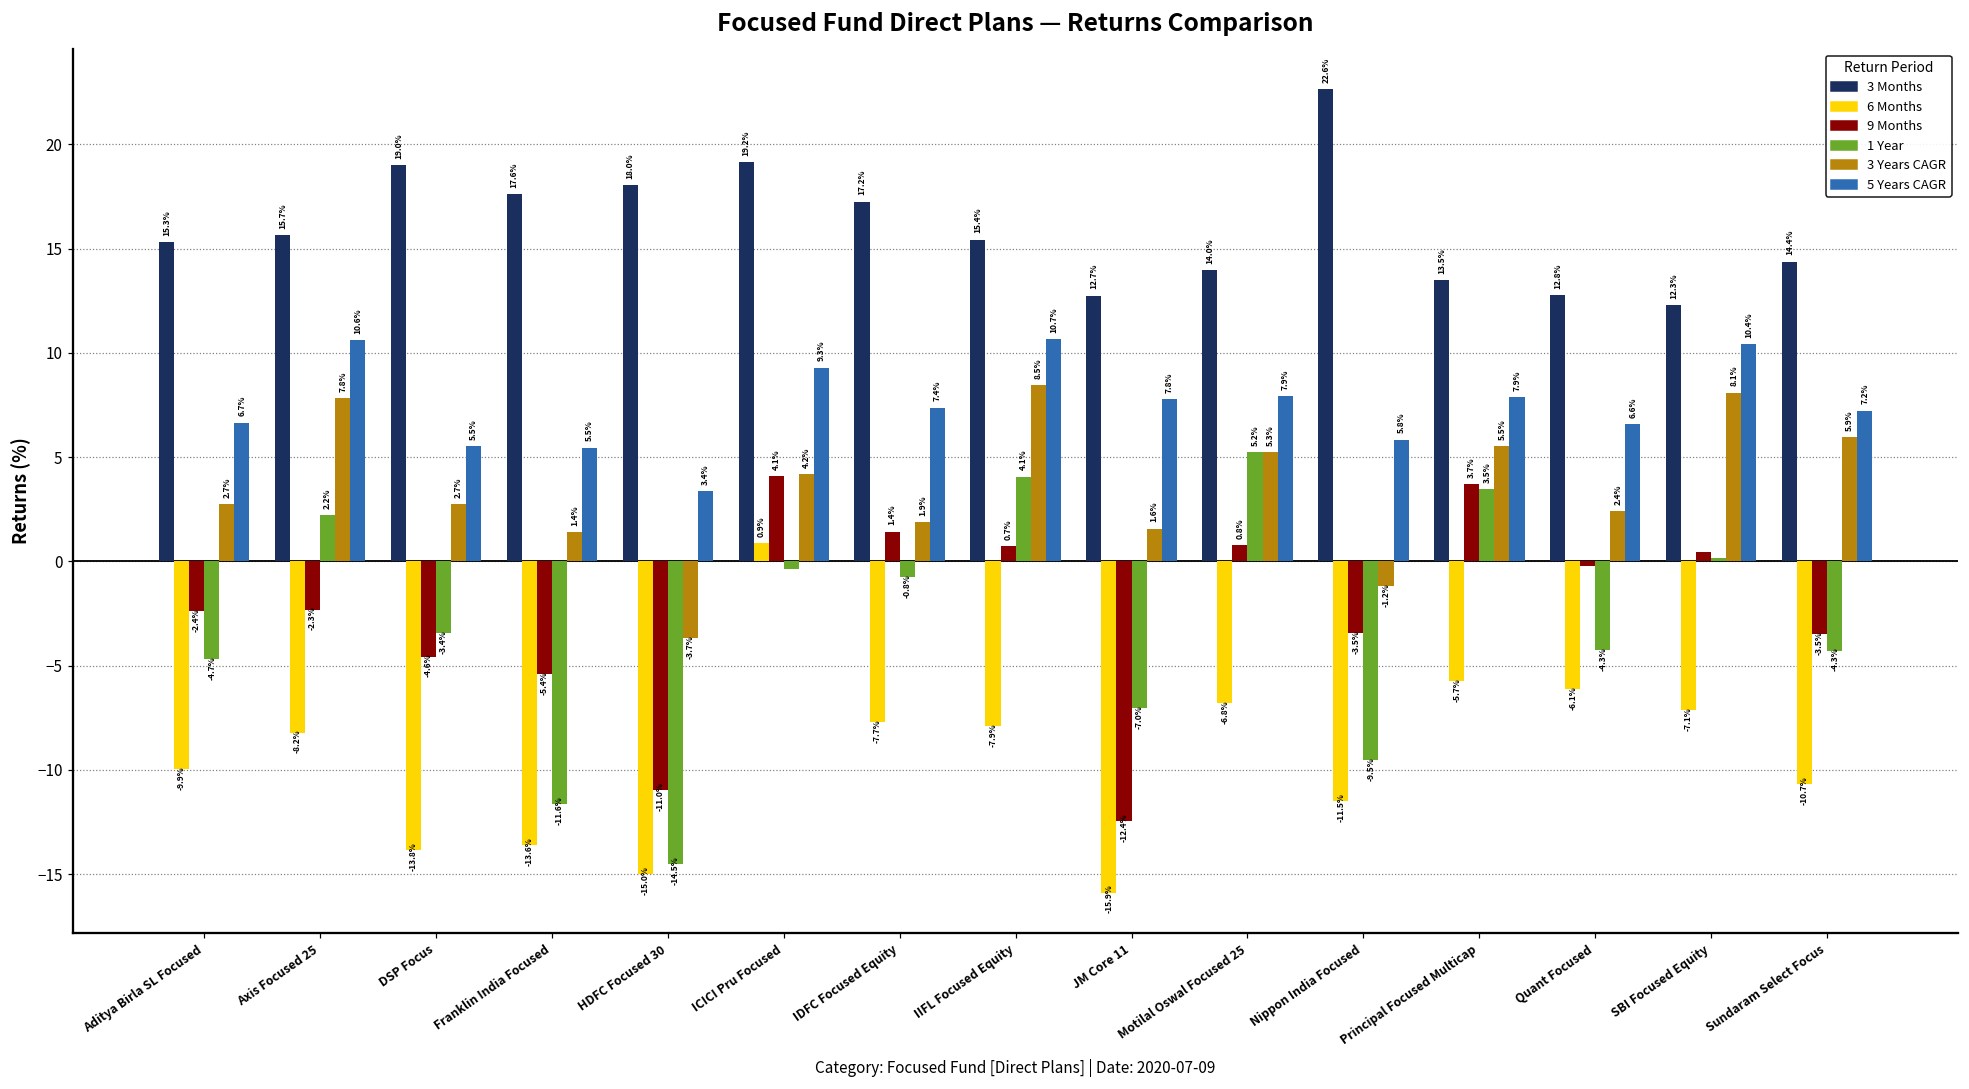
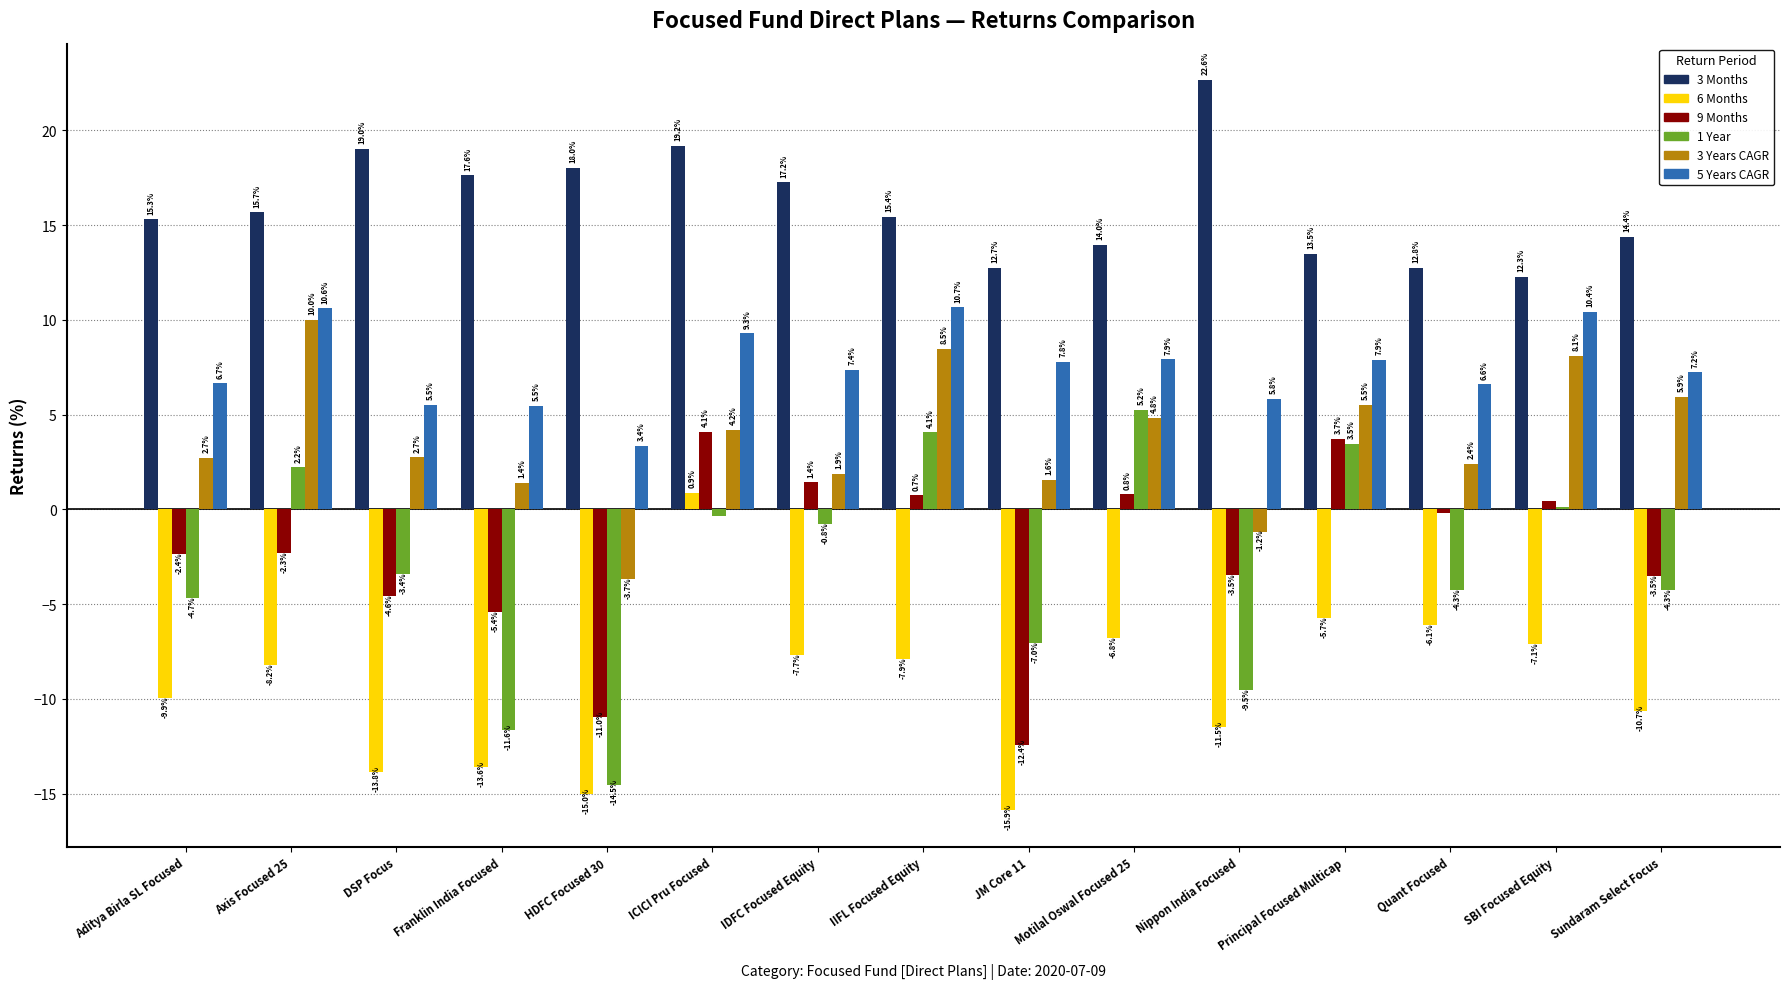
3 Years CAGR, Axis Focused 25: 7.8% -> 10.0%
3 Years CAGR, Motilal Oswal Focused 25: 5.3% -> 4.8%
